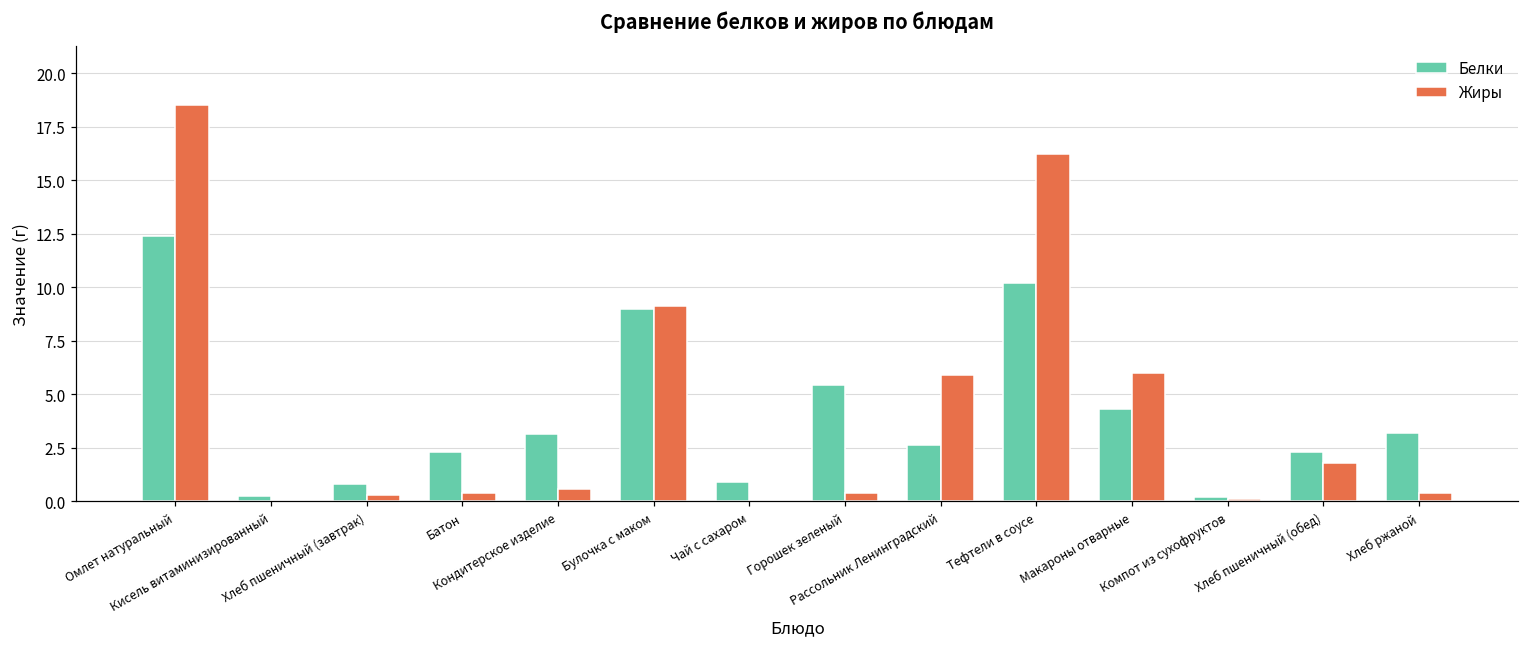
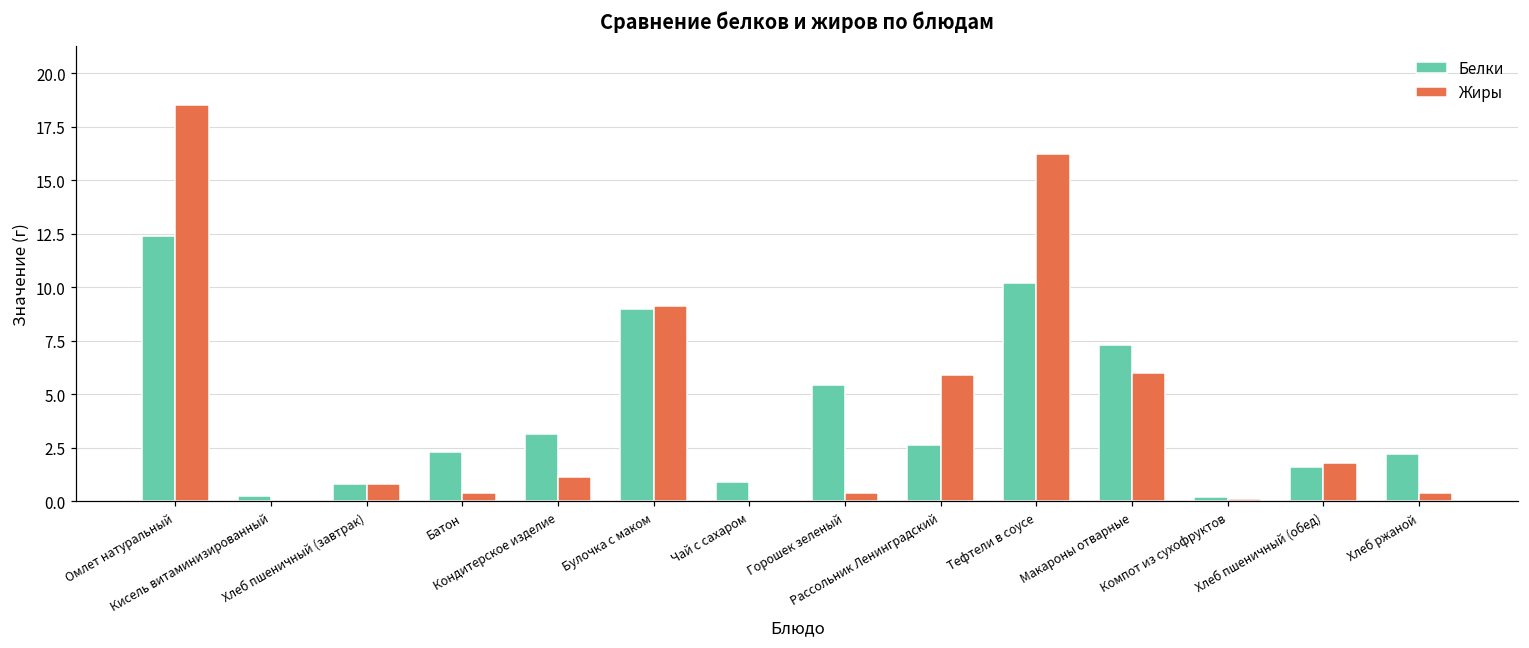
Жиры, Хлеб пшеничный (завтрак): 0.3 -> 0.8
Жиры, Кондитерское изделие: 0.6 -> 1.1
Белки, Макароны отварные: 4.3 -> 7.3
Белки, Хлеб пшеничный (обед): 2.3 -> 1.6
Белки, Хлеб ржаной: 3.2 -> 2.2
